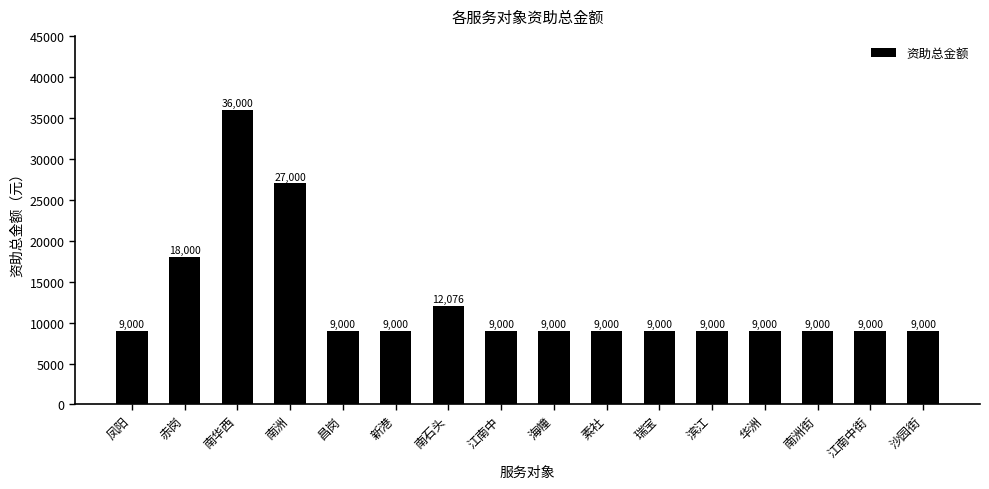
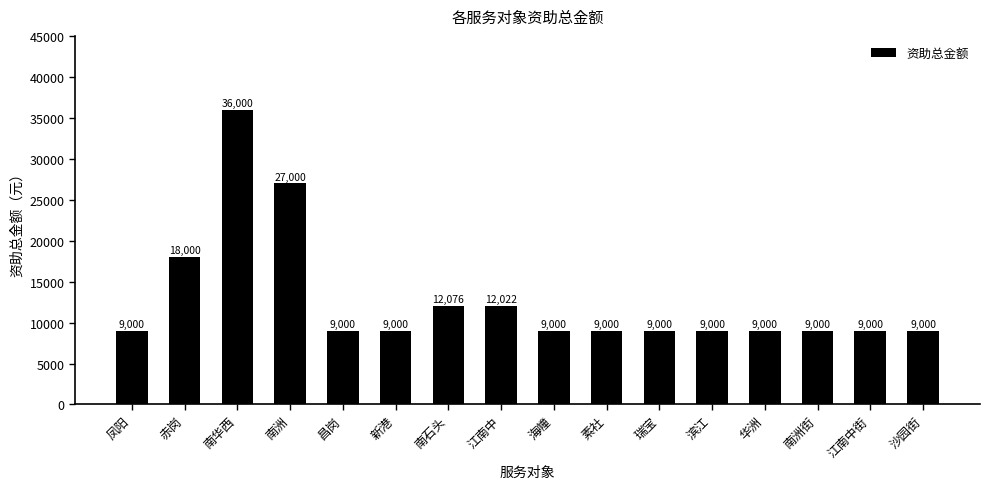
江南中: 9,000 -> 12,022
